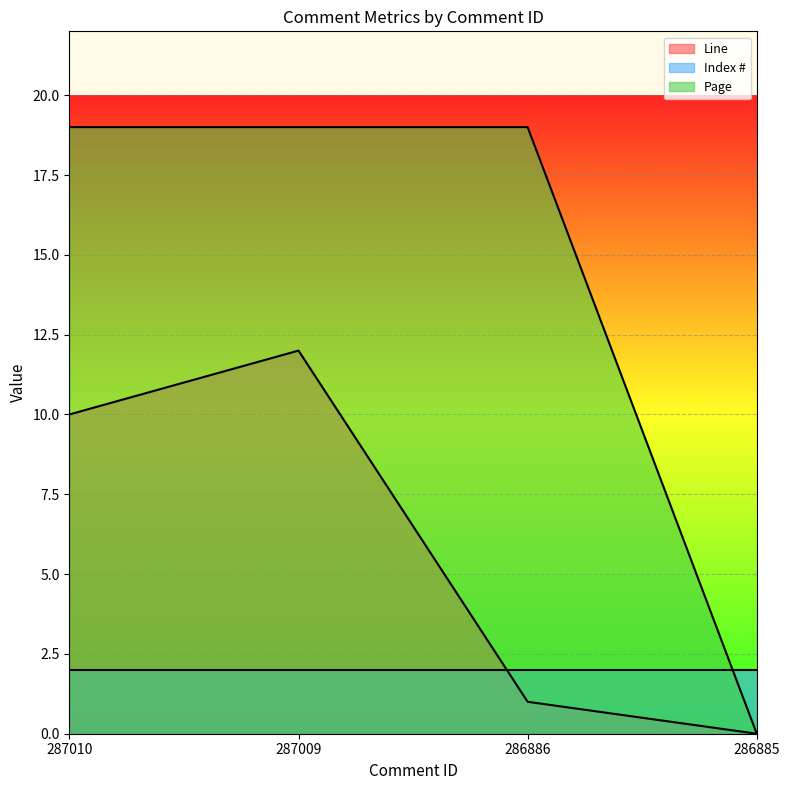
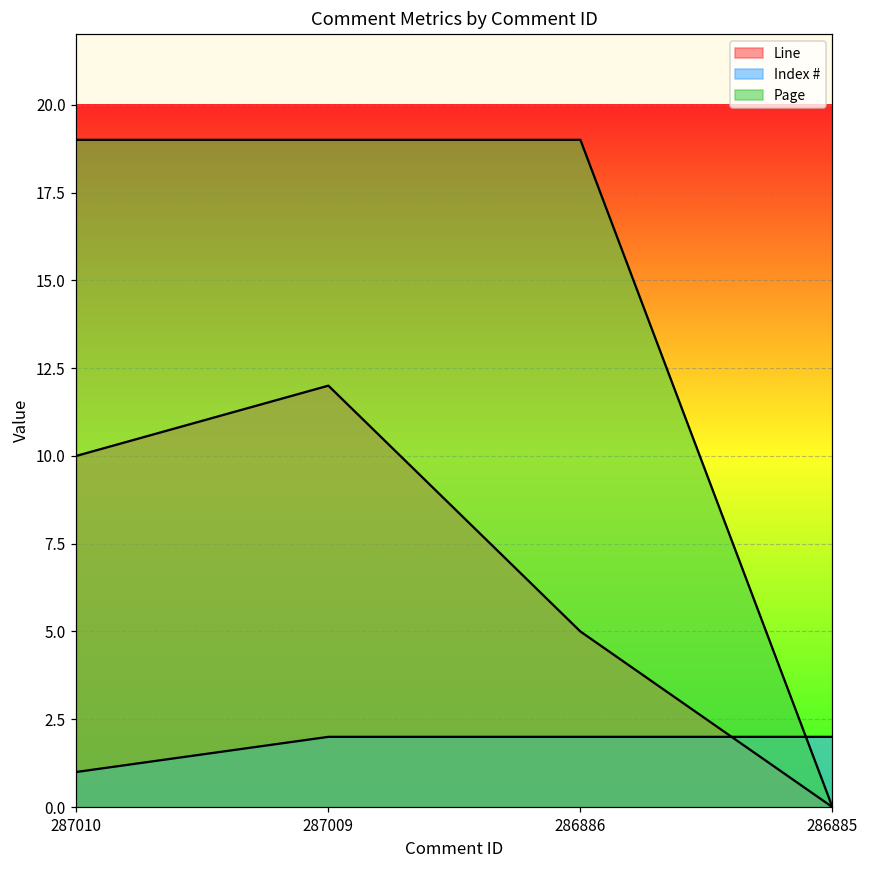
Index #, 287010: 2 -> 1
Line, 286886: 1 -> 5
